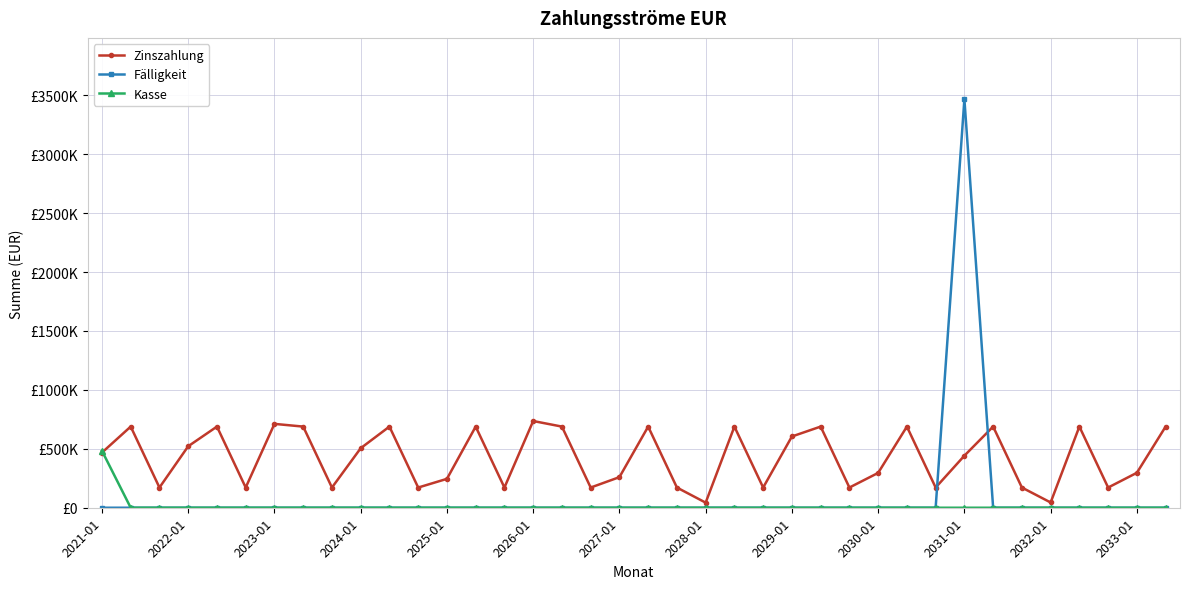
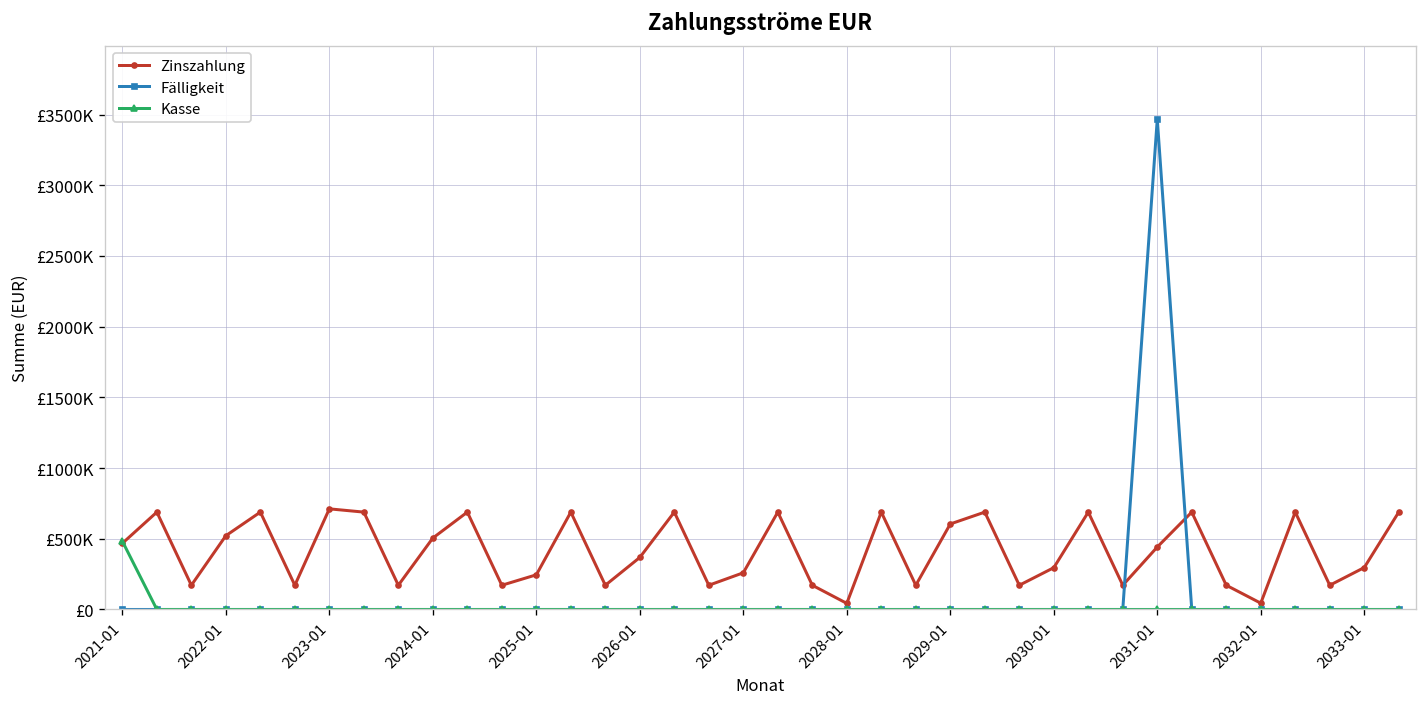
Zinszahlung, 2026-01: £740000 -> £370000
